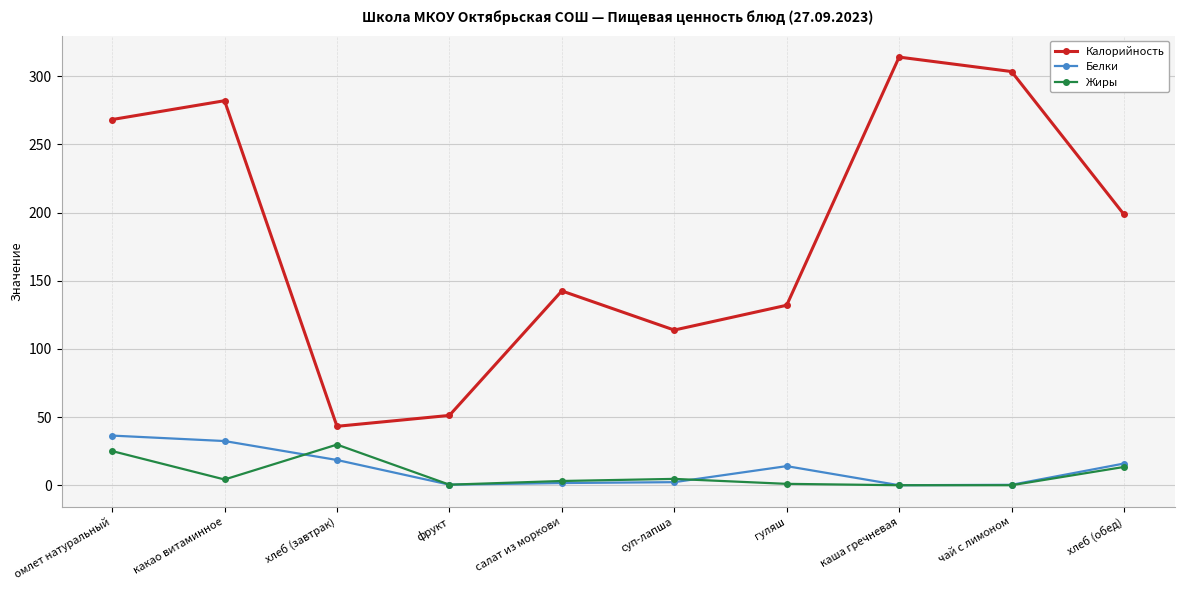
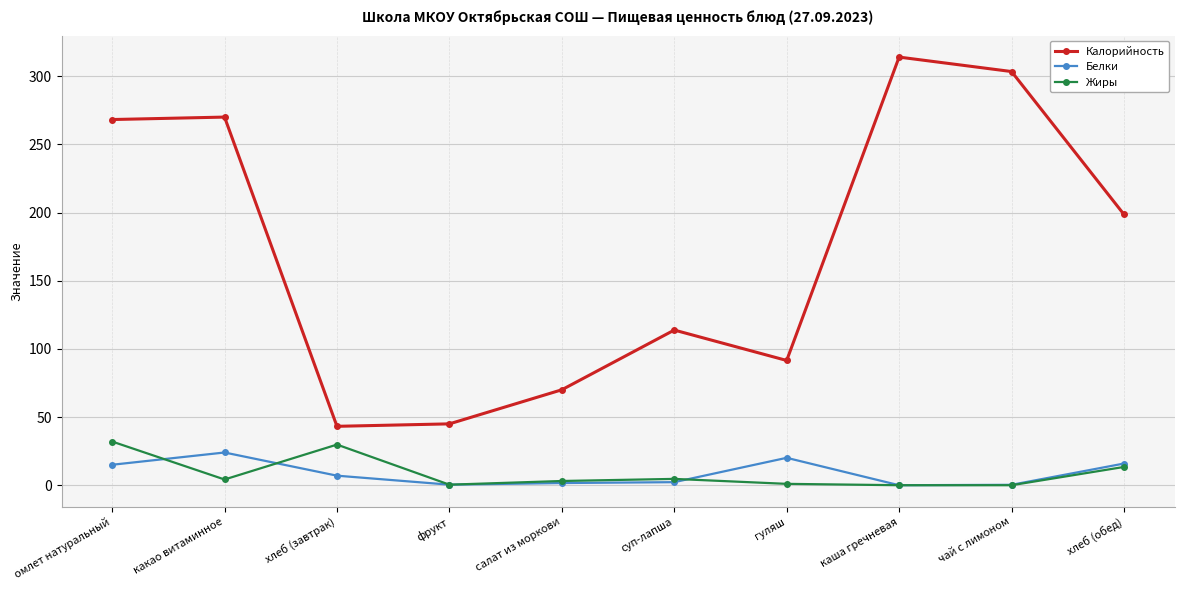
Белки, омлет натуральный: 36 -> 15
Жиры, омлет натуральный: 25 -> 32
Калорийность, какао витаминное: 282 -> 270
Белки, какао витаминное: 32 -> 24
Белки, хлеб (завтрак): 19 -> 7
Калорийность, фрукт: 51 -> 45
Калорийность, салат из моркови: 143 -> 70
Калорийность, гуляш: 132 -> 92
Белки, гуляш: 14 -> 20
